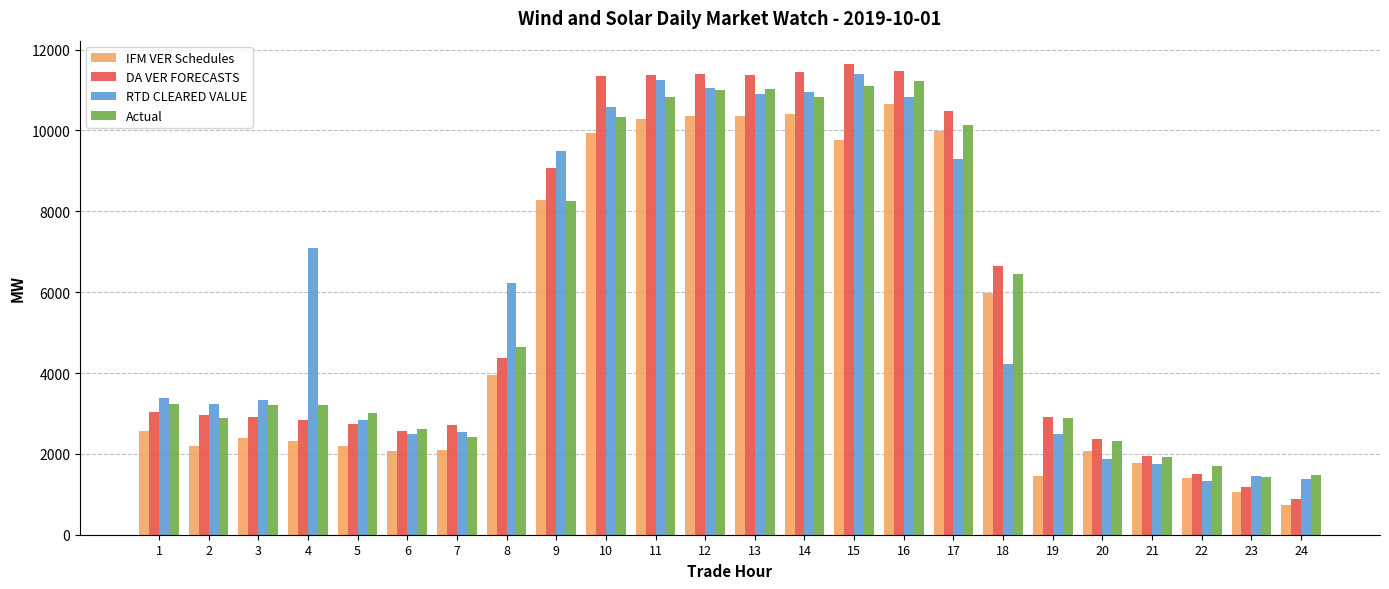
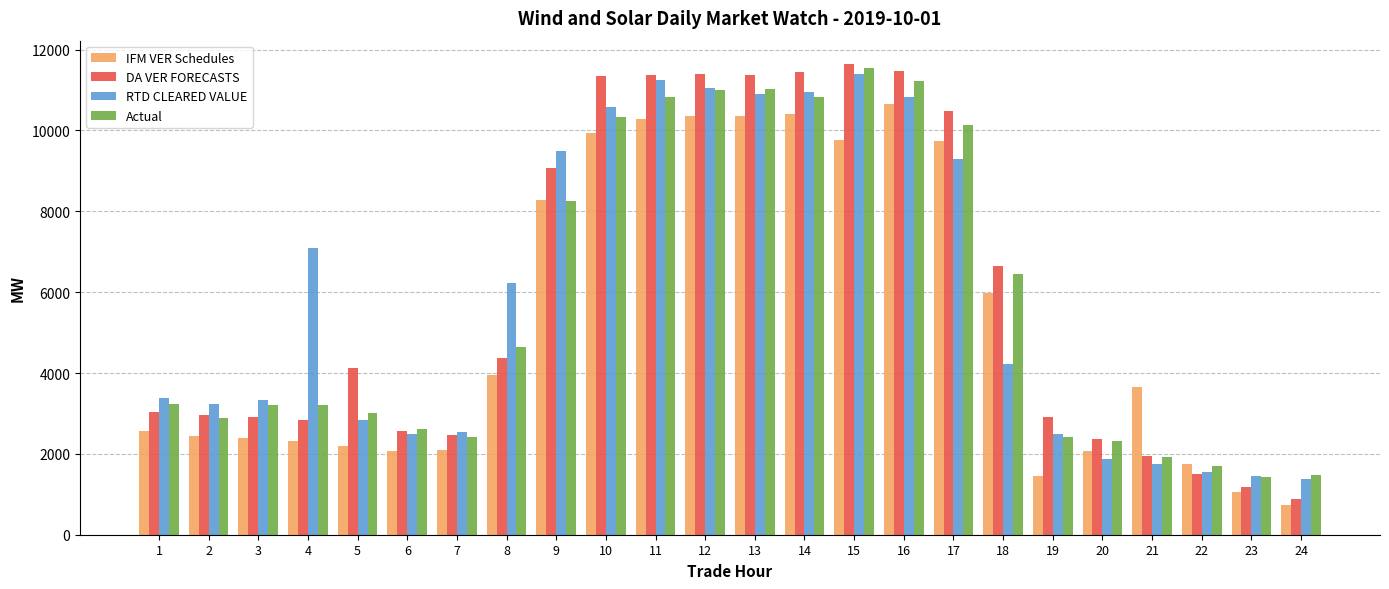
IFM VER Schedules, 2: 2200 -> 2400
DA VER FORECASTS, 5: 2700 -> 4100
DA VER FORECASTS, 7: 2700 -> 2500
Actual, 15: 11100 -> 11500
IFM VER Schedules, 17: 10000 -> 9700
Actual, 19: 2900 -> 2400
IFM VER Schedules, 21: 1800 -> 3700
IFM VER Schedules, 22: 1400 -> 1700
RTD CLEARED VALUE, 22: 1300 -> 1600
